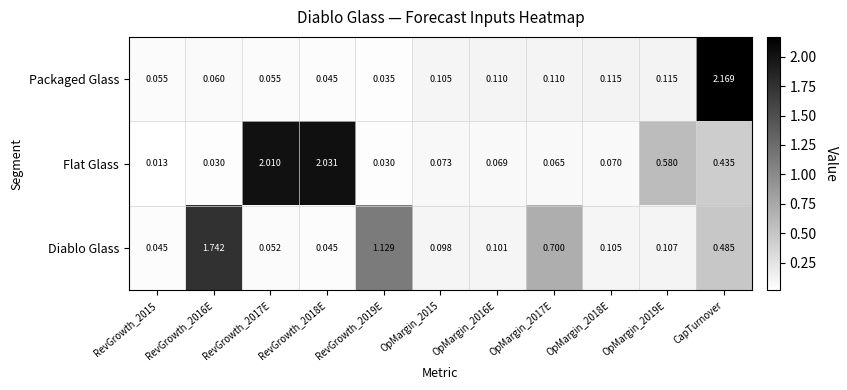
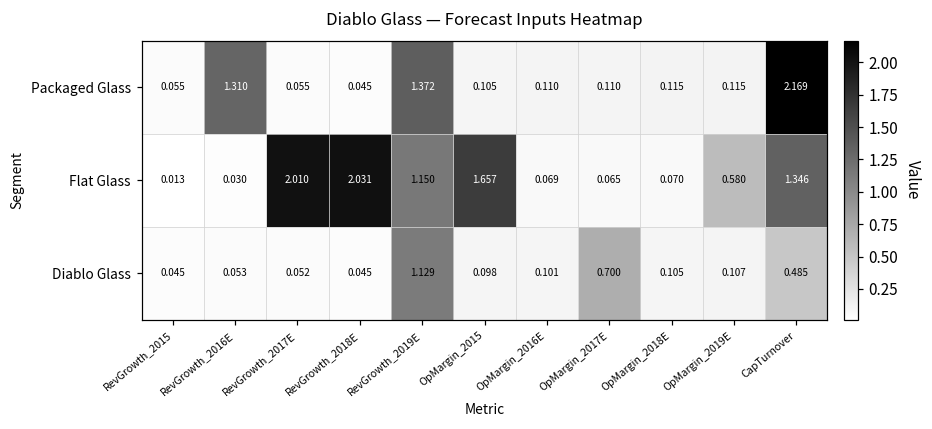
Packaged Glass, RevGrowth_2016E: 0.060 -> 1.310
Packaged Glass, RevGrowth_2019E: 0.035 -> 1.372
Flat Glass, RevGrowth_2019E: 0.030 -> 1.150
Flat Glass, OpMargin_2015: 0.073 -> 1.657
Flat Glass, CapTurnover: 0.435 -> 1.346
Diablo Glass, RevGrowth_2016E: 1.742 -> 0.053
